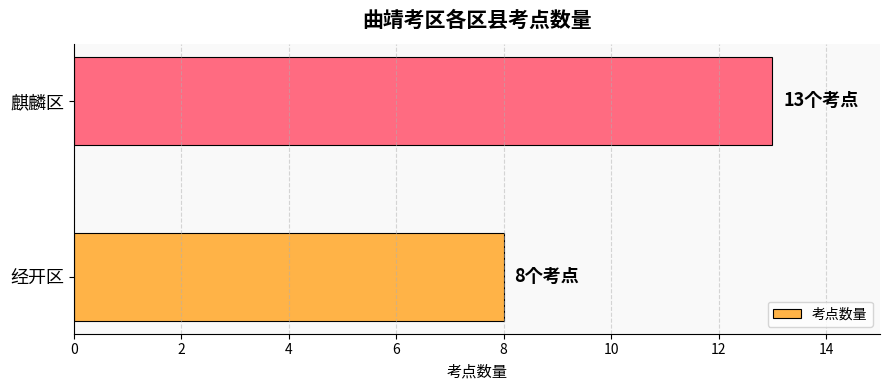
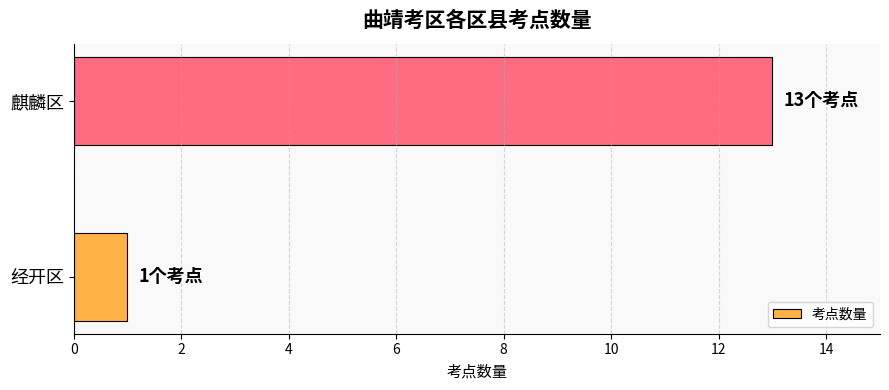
经开区: 8 -> 1
